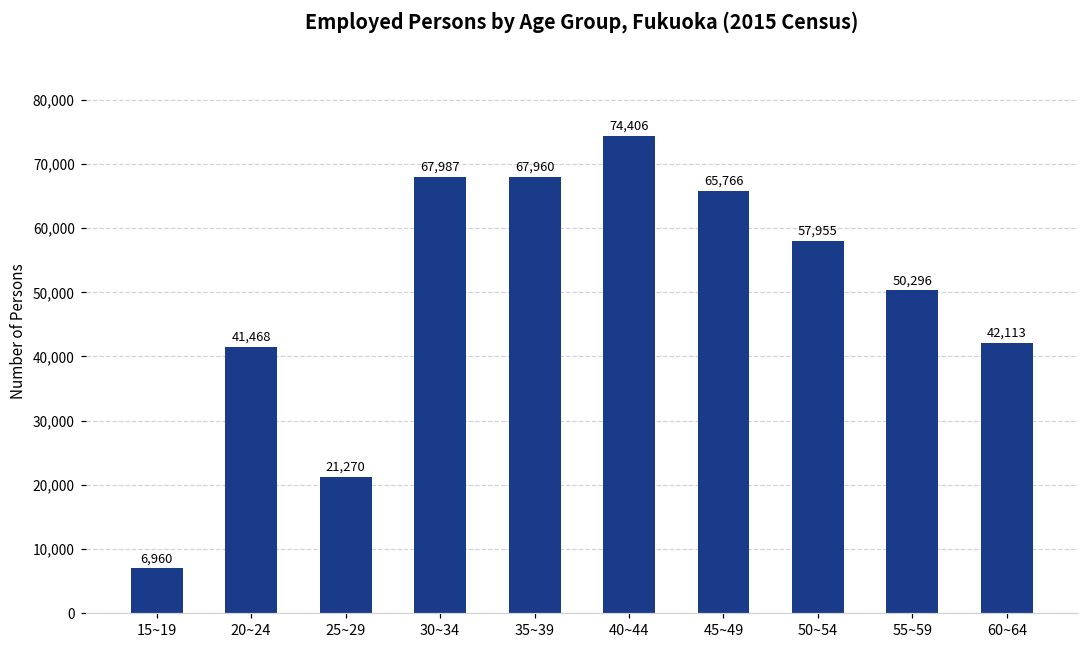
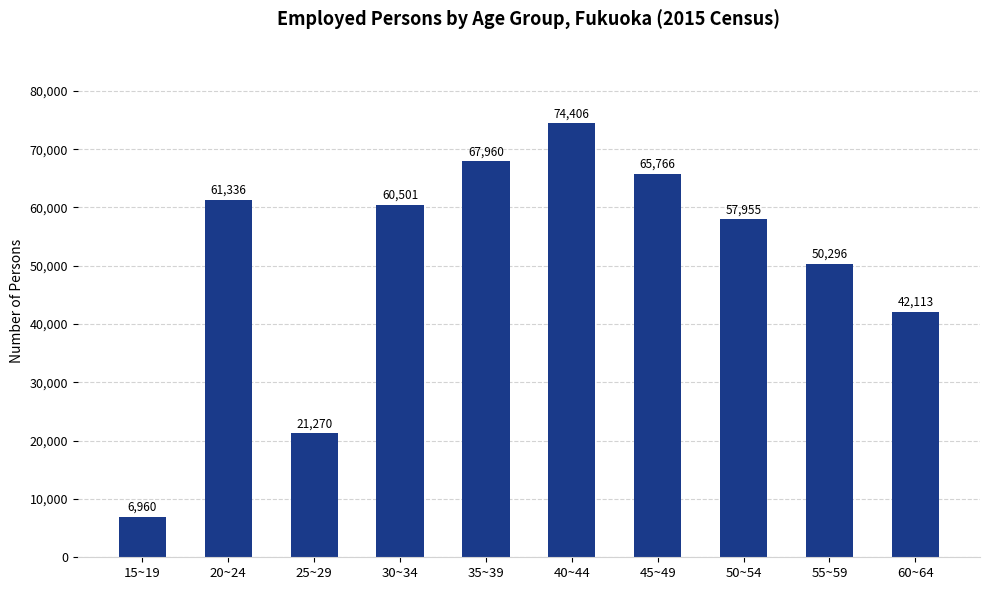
20~24: 41,468 -> 61,336
30~34: 67,987 -> 60,501
